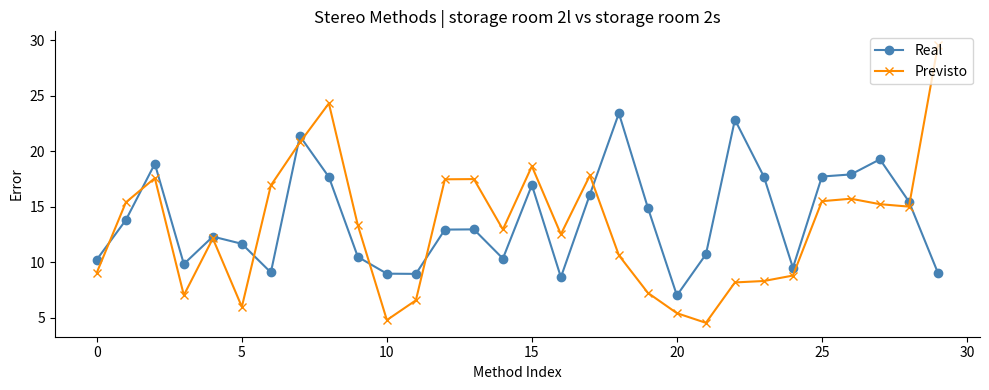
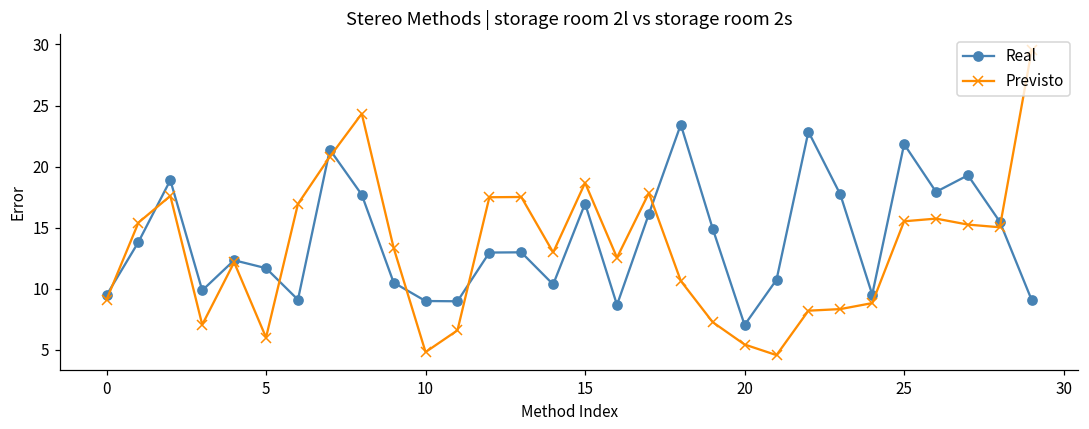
Real, 0: 10.3 -> 9.5
Real, 25: 17.7 -> 21.8
